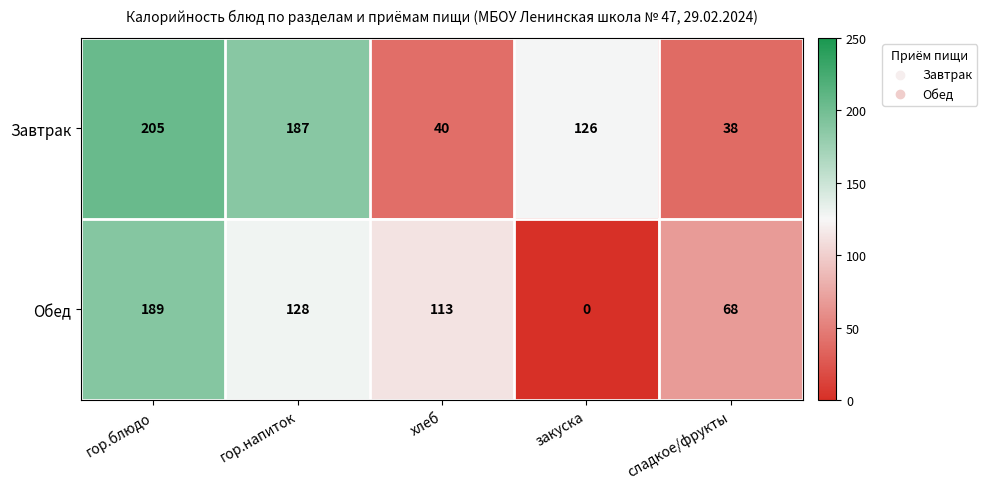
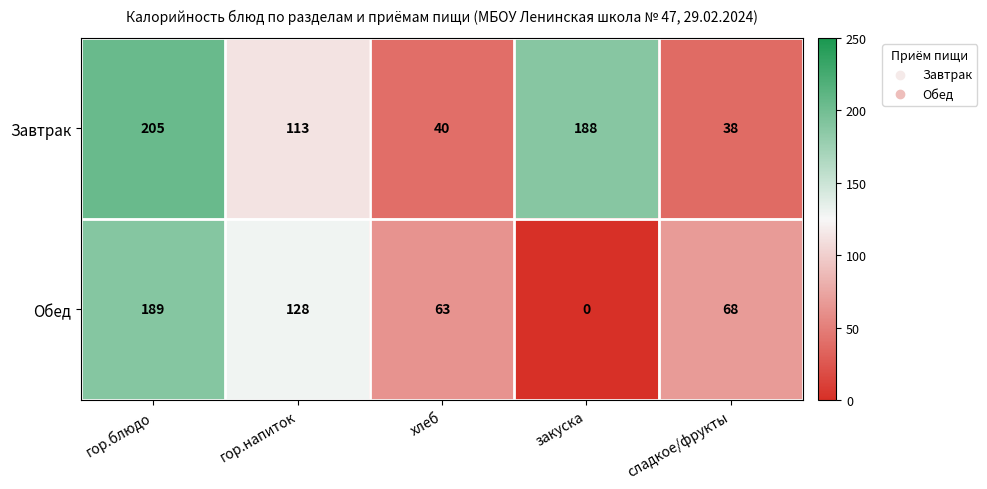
Завтрак, гор.напиток: 187 -> 113
Завтрак, закуска: 126 -> 188
Обед, хлеб: 113 -> 63
